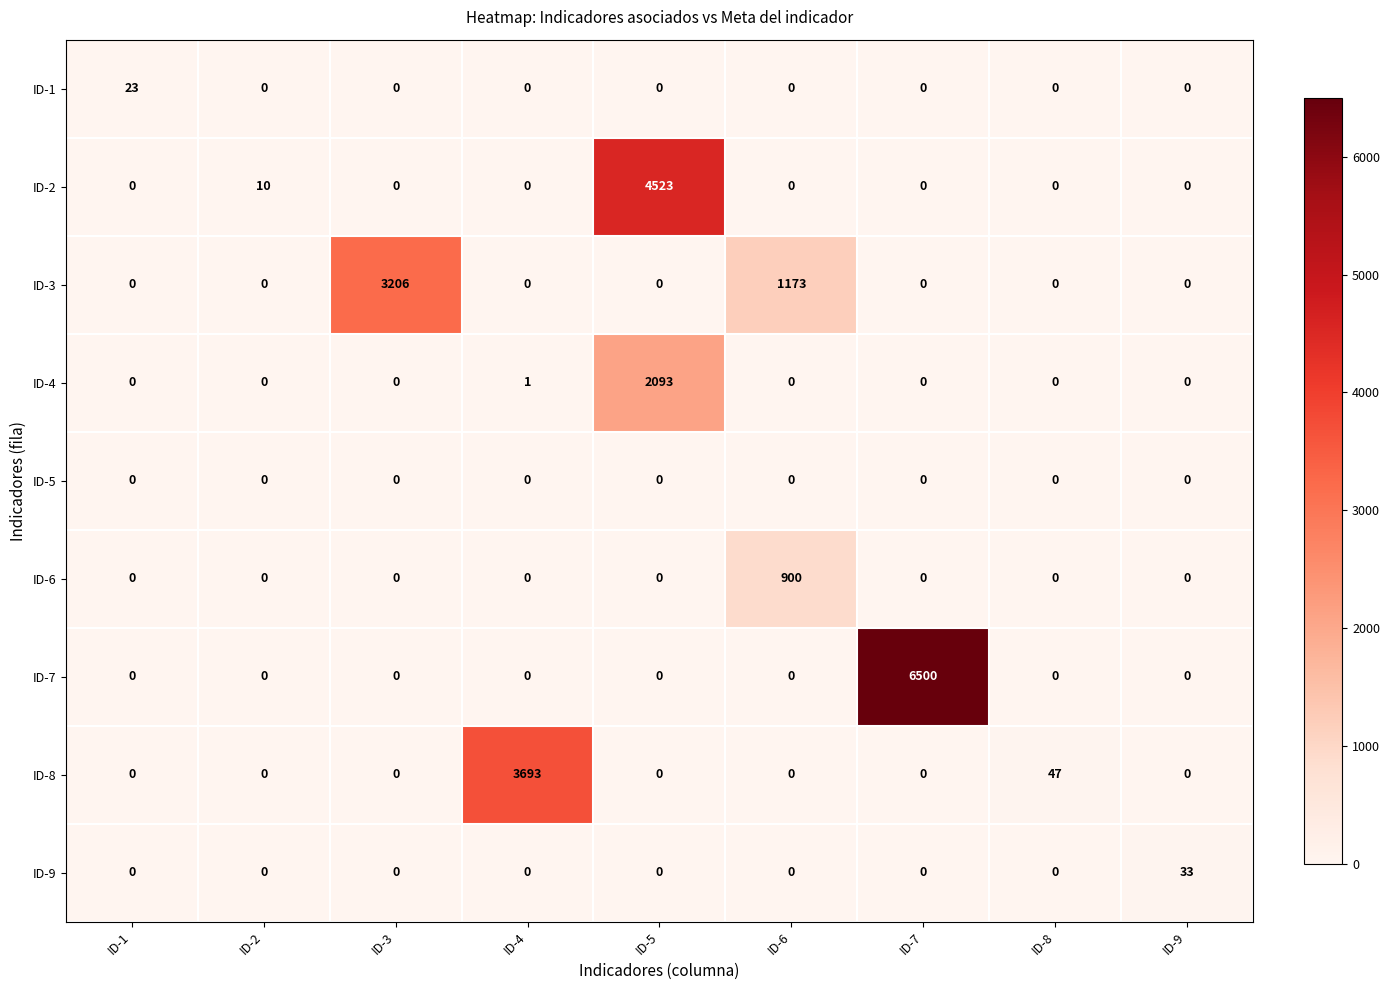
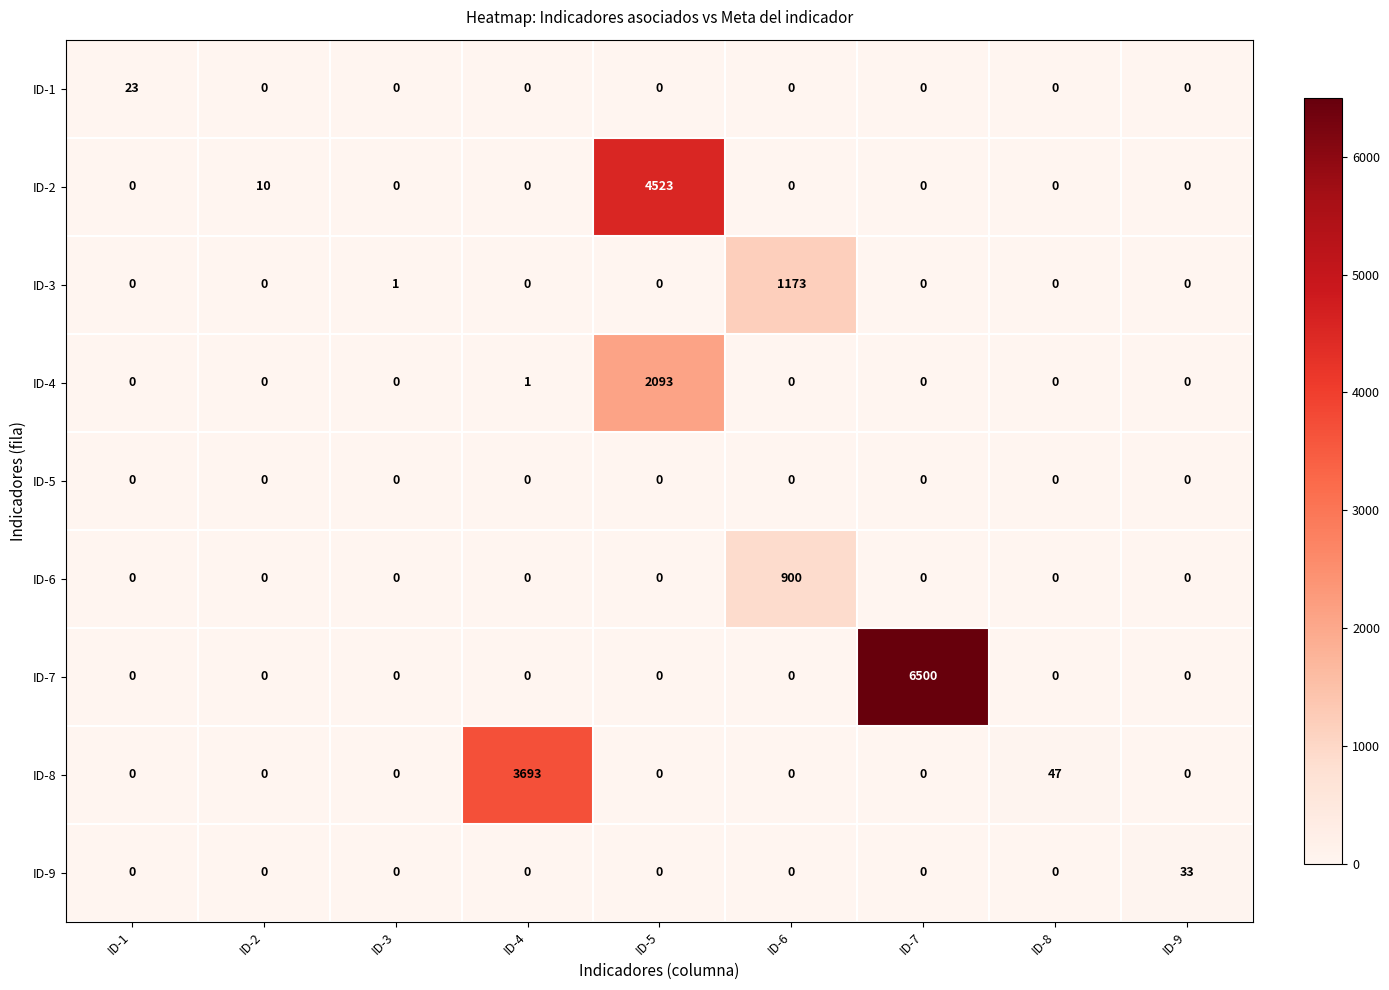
ID-3, ID-3: 3206 -> 1
